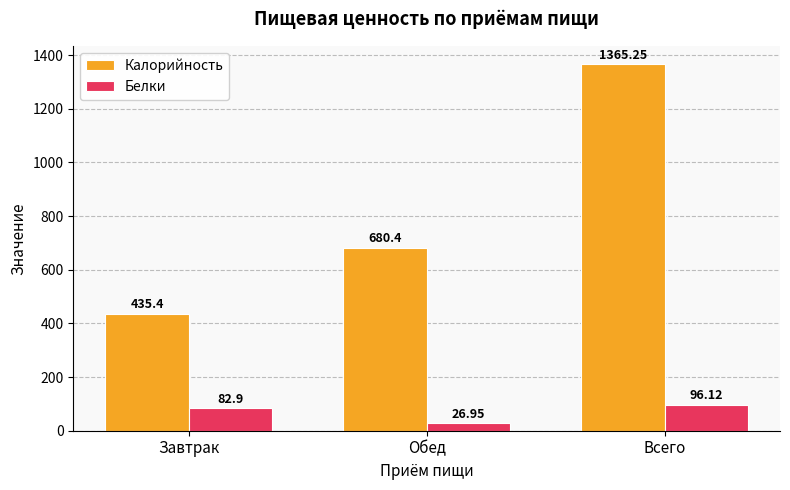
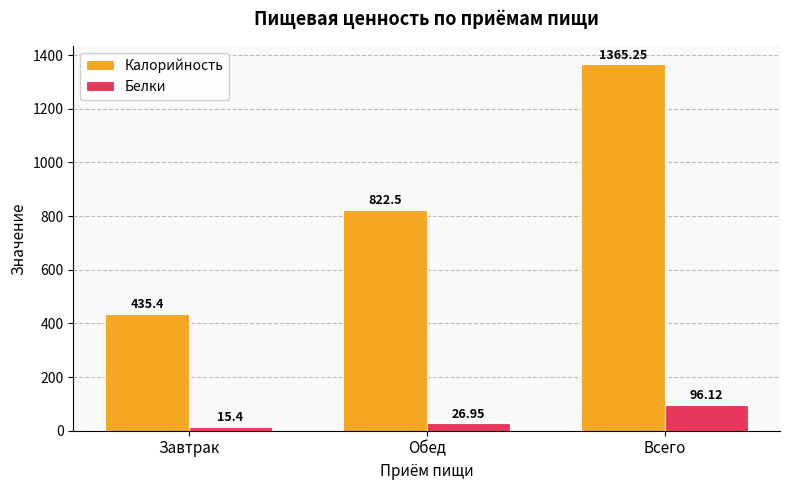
Белки, Завтрак: 82.9 -> 15.4
Калорийность, Обед: 680.4 -> 822.5
